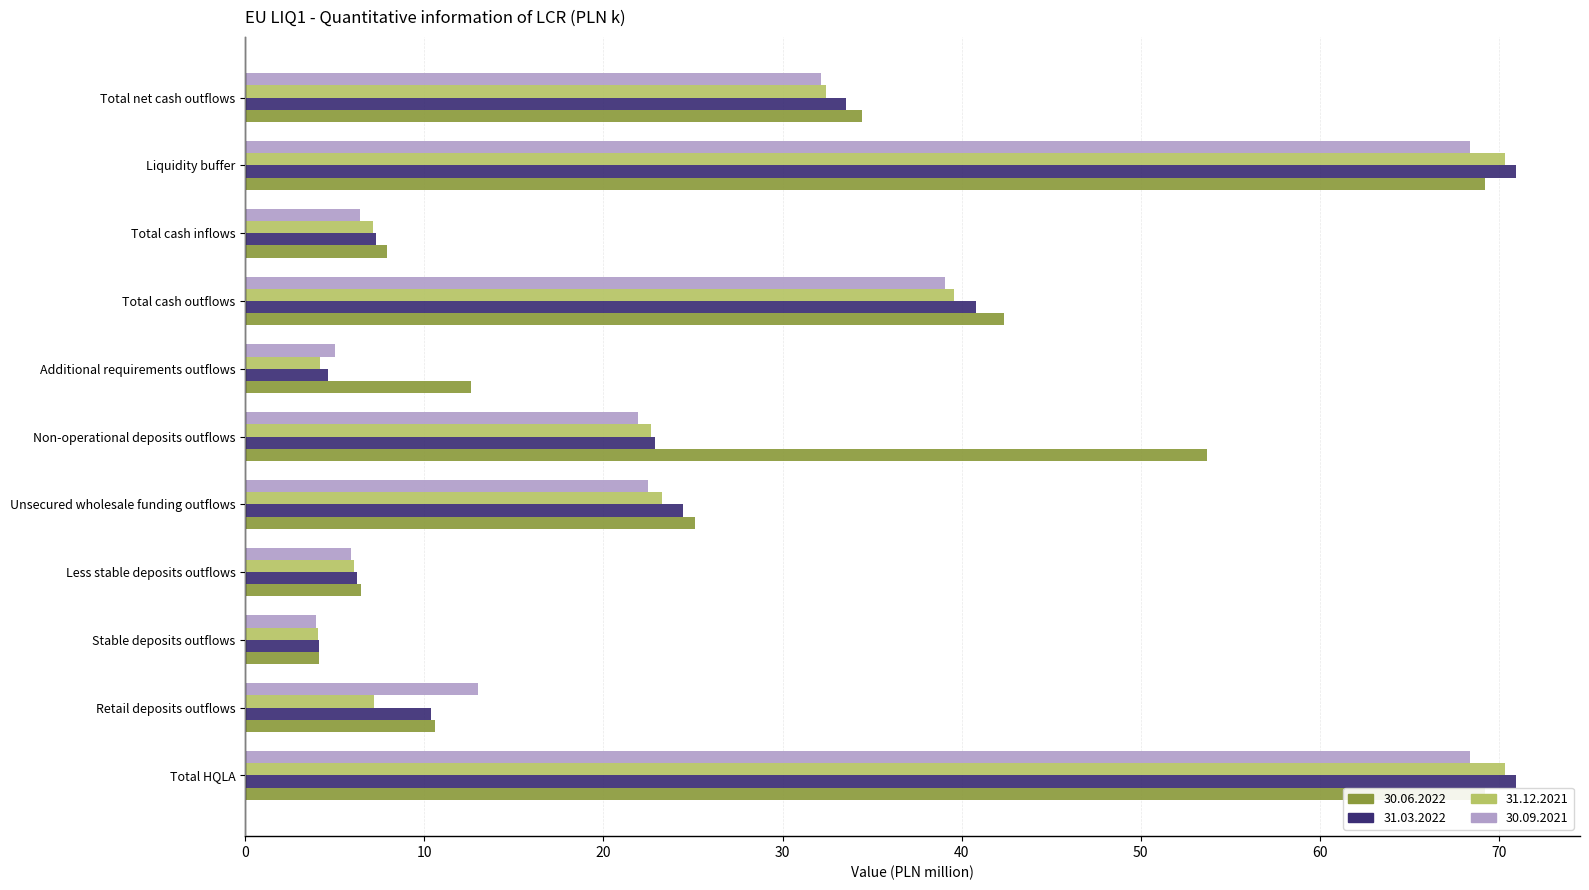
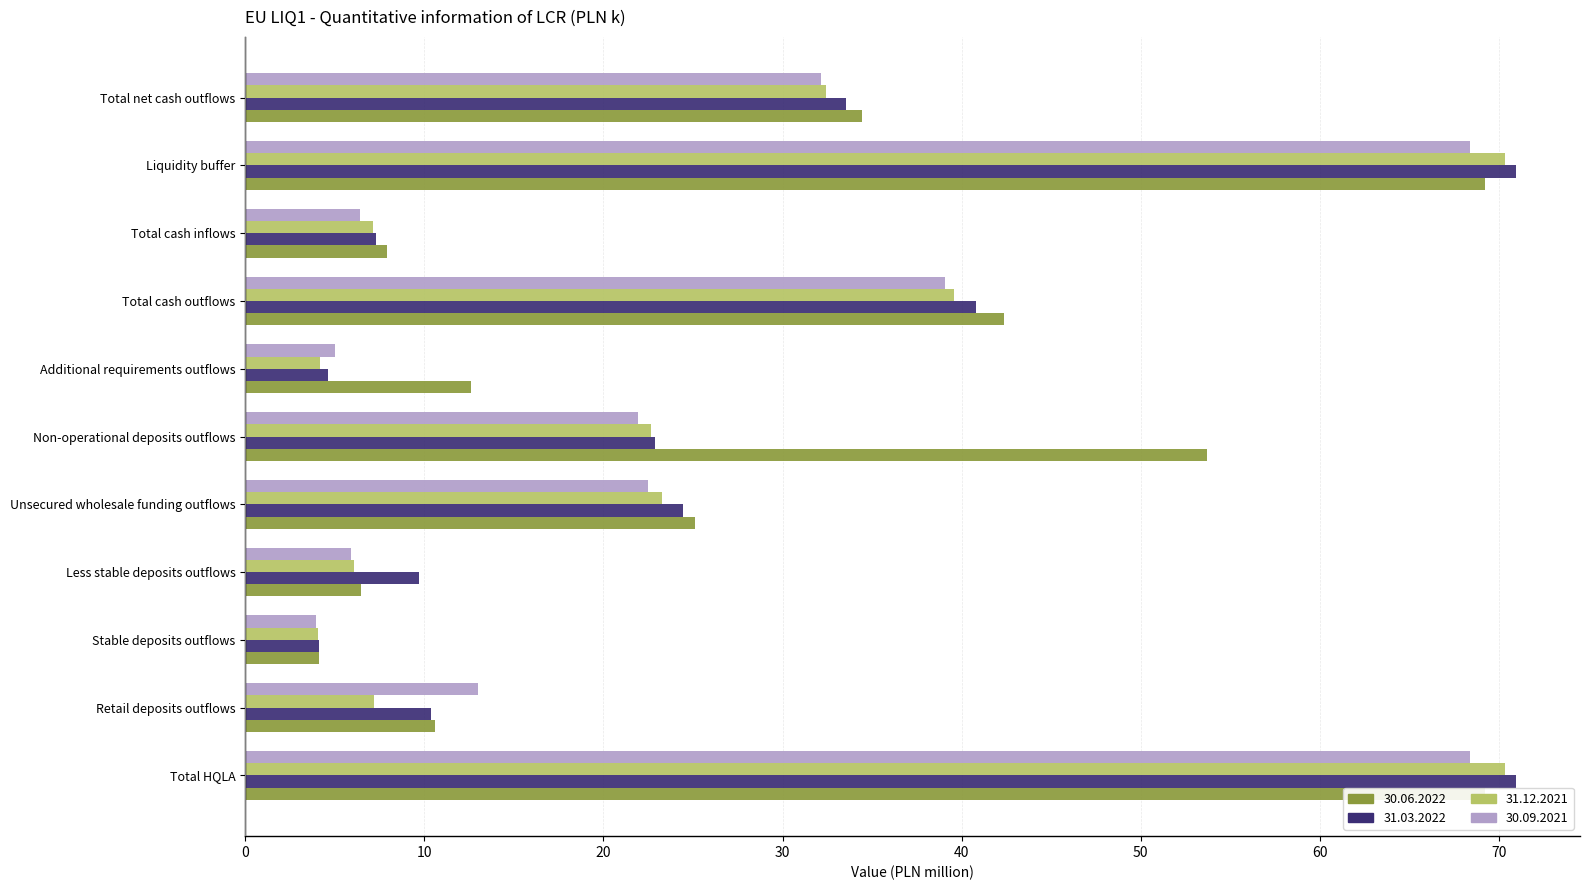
31.03.2022, Less stable deposits outflows: 6.3 -> 9.7
